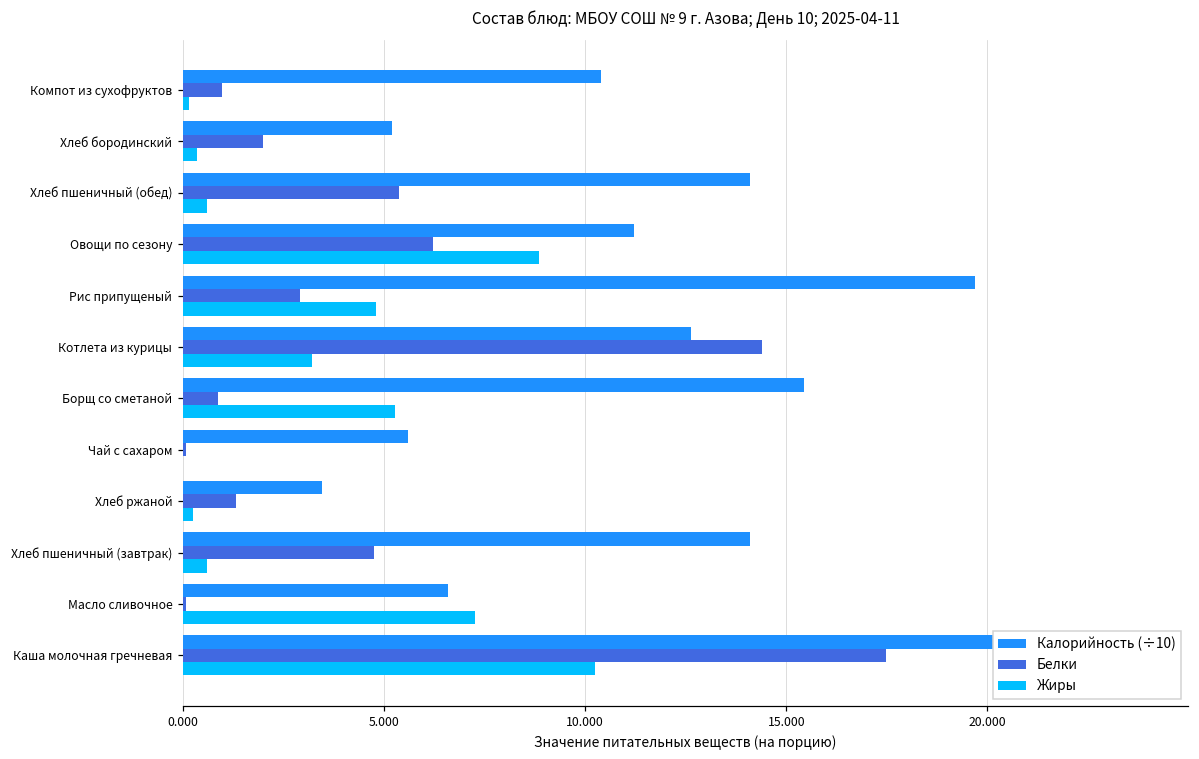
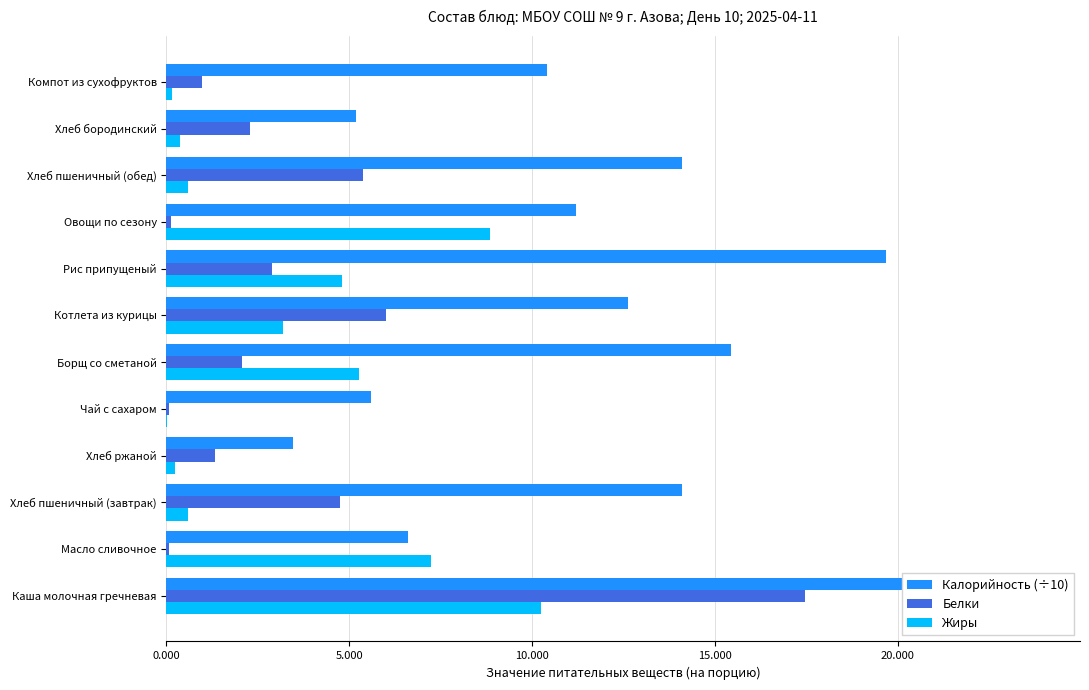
Белки, Хлеб бородинский: 2.0 -> 2.3
Белки, Овощи по сезону: 6.2 -> 0.1
Белки, Котлета из курицы: 14.4 -> 6.0
Белки, Борщ со сметаной: 0.9 -> 2.1
